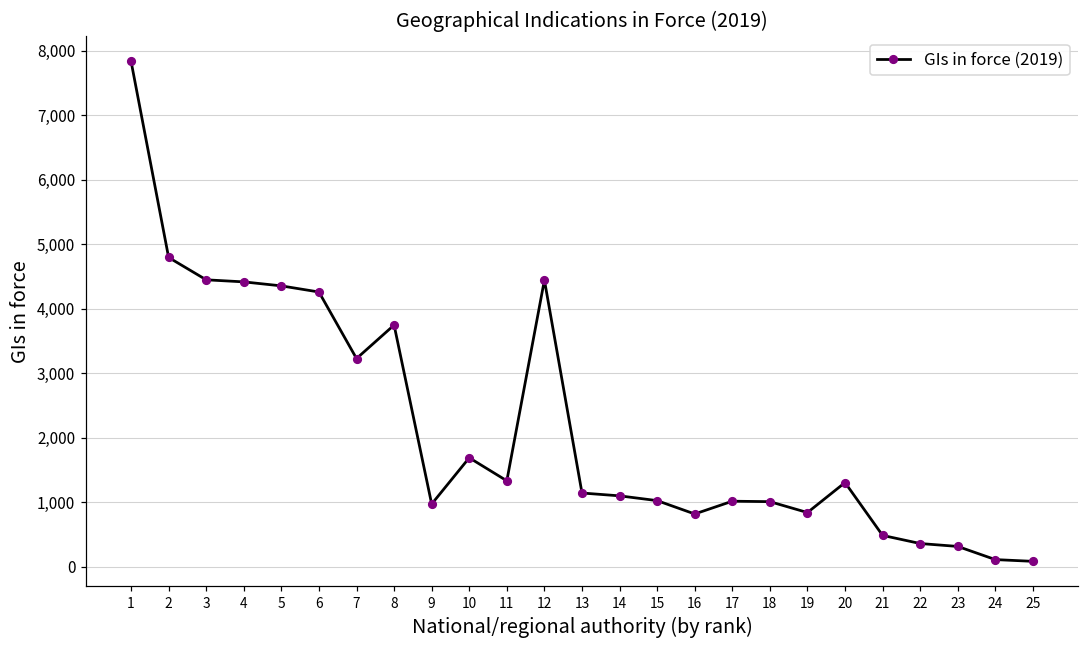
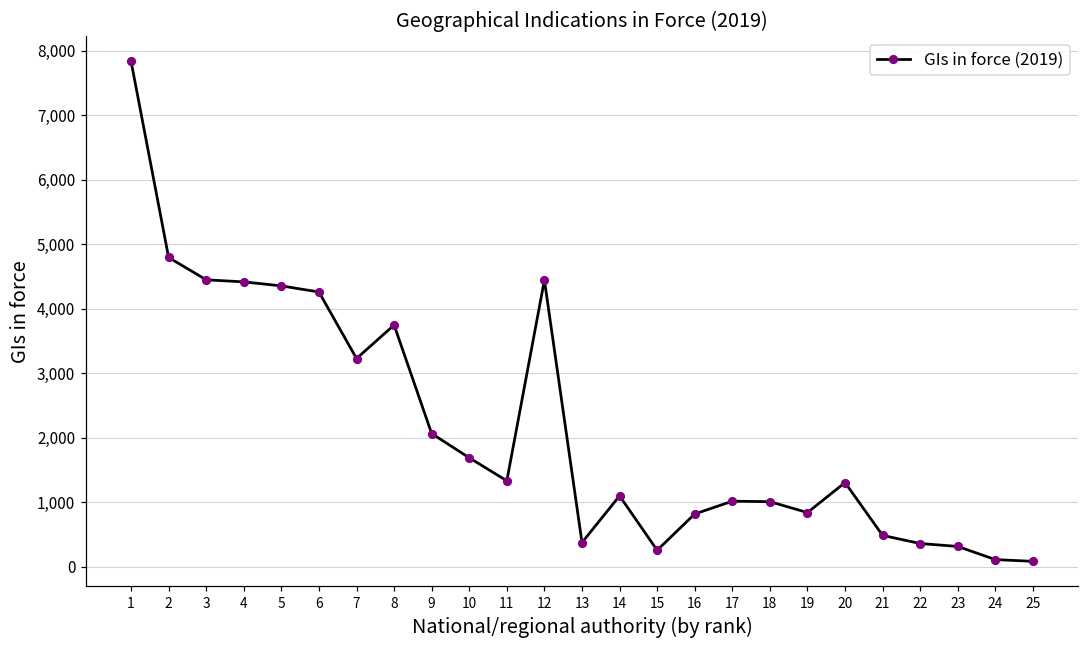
9: 1,000 -> 2,100
13: 1,100 -> 400
15: 1,000 -> 300
